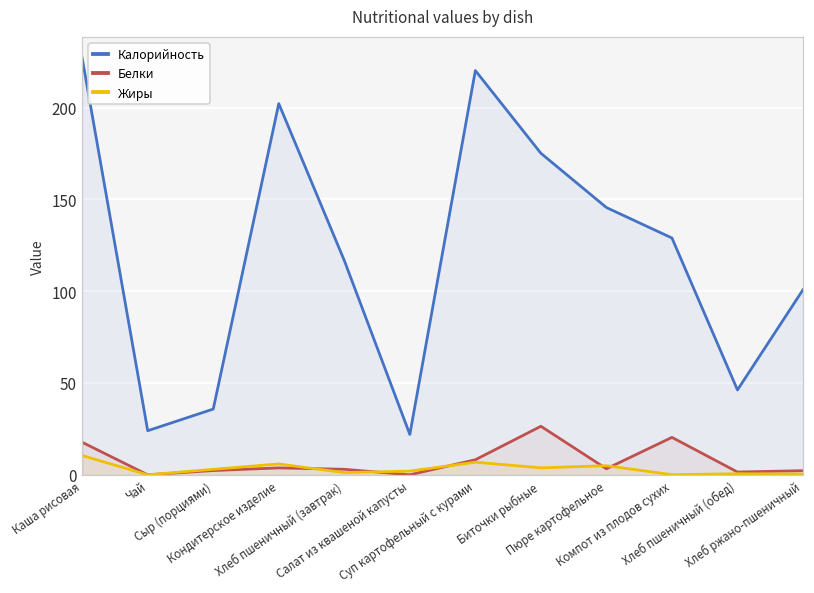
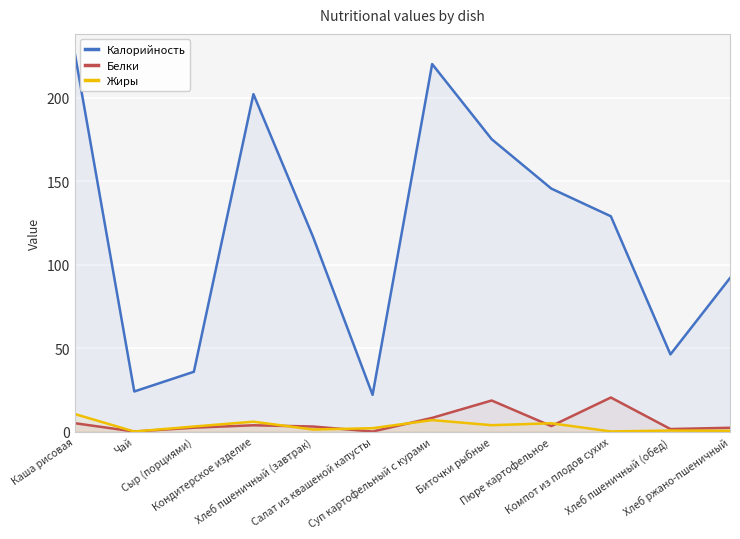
Белки, Каша рисовая: 18 -> 5
Белки, Биточки рыбные: 26 -> 19
Калорийность, Хлеб ржано-пшеничный: 101 -> 92
